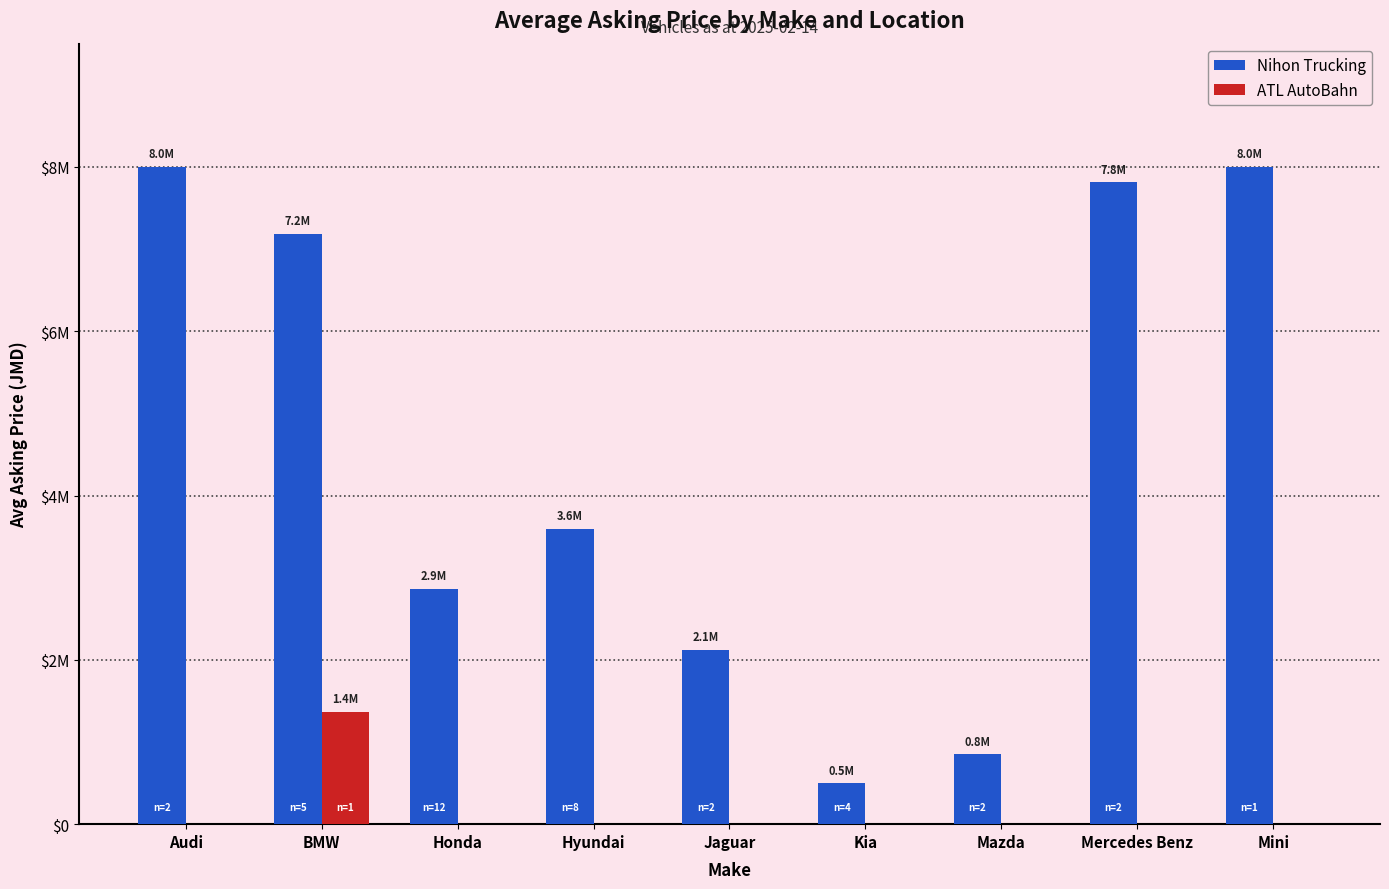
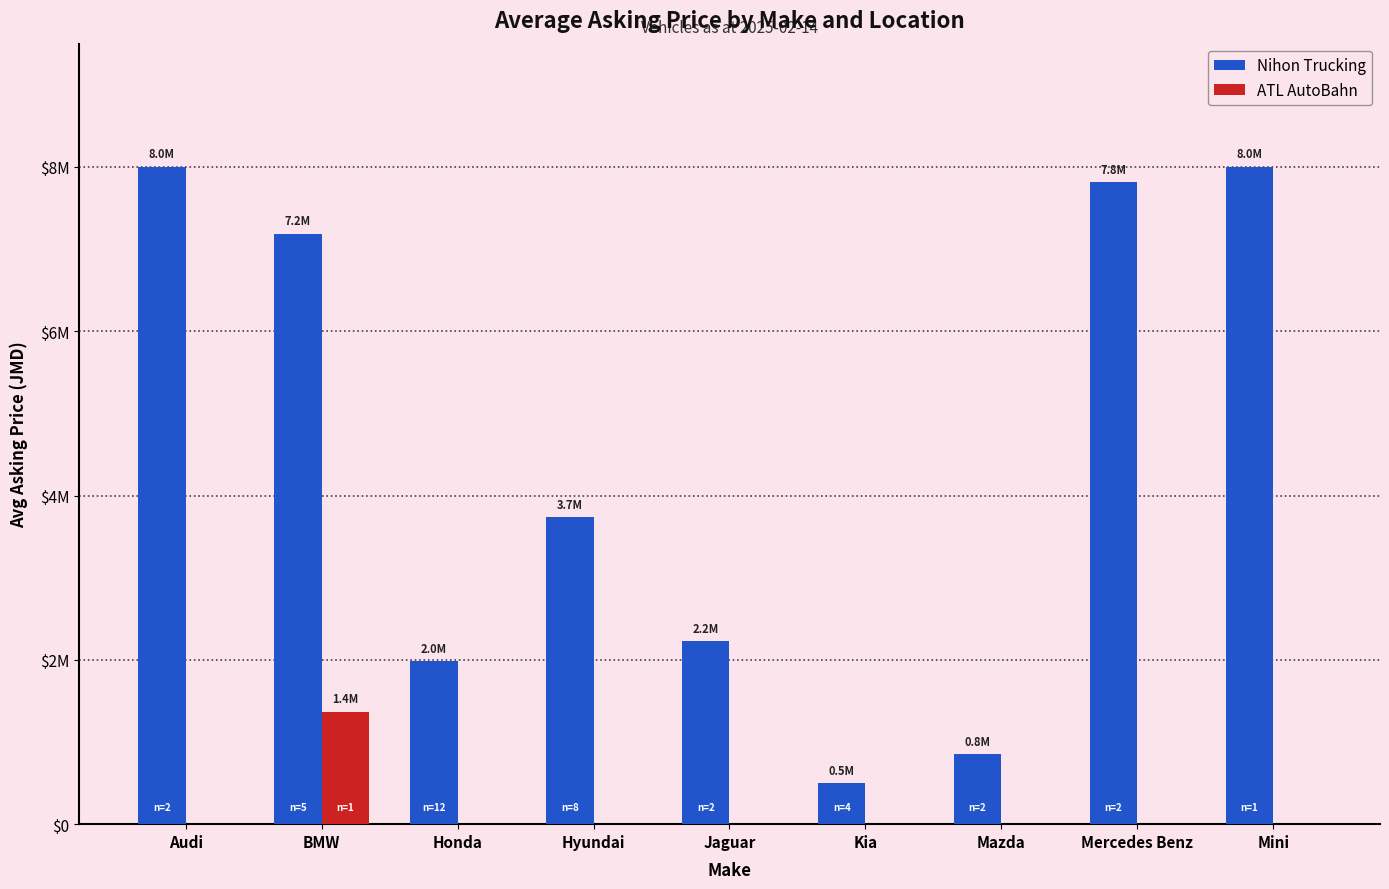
Nihon Trucking, Honda: 2.9M -> 2.0M
Nihon Trucking, Hyundai: 3.6M -> 3.7M
Nihon Trucking, Jaguar: 2.1M -> 2.2M
